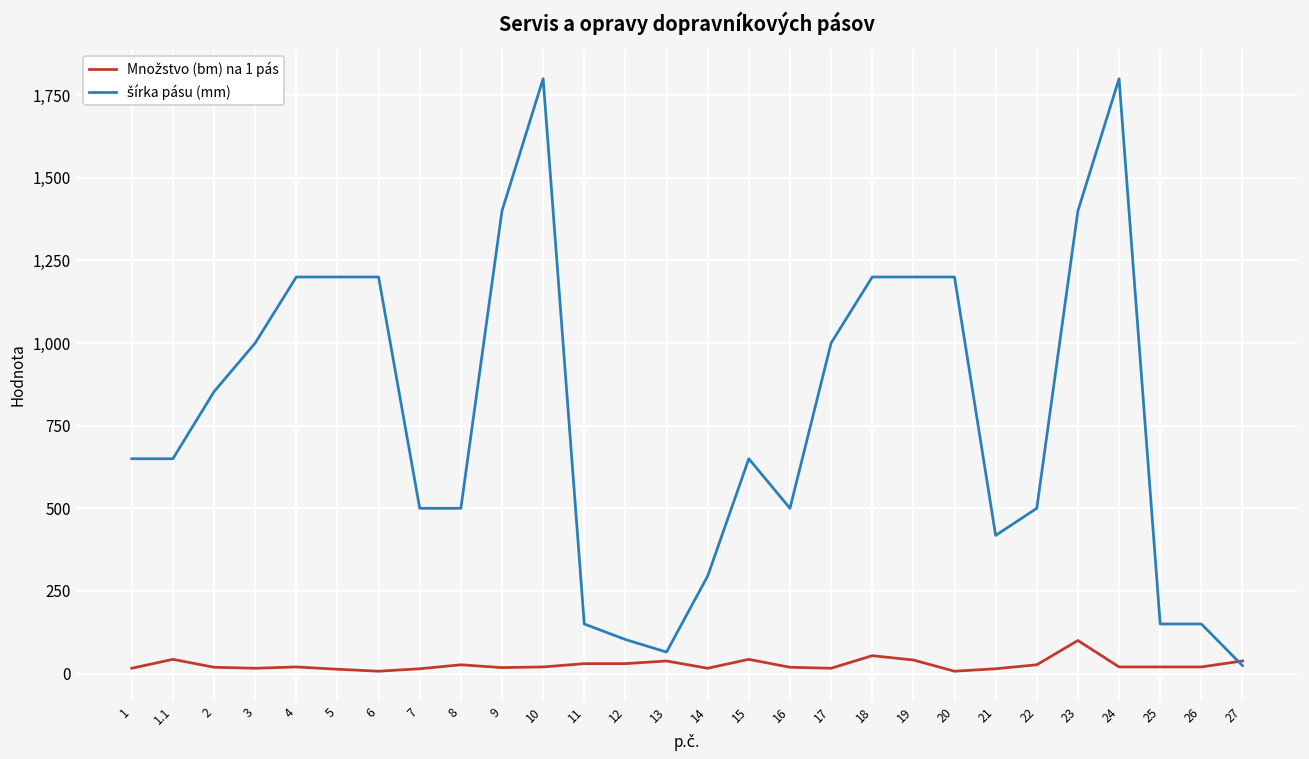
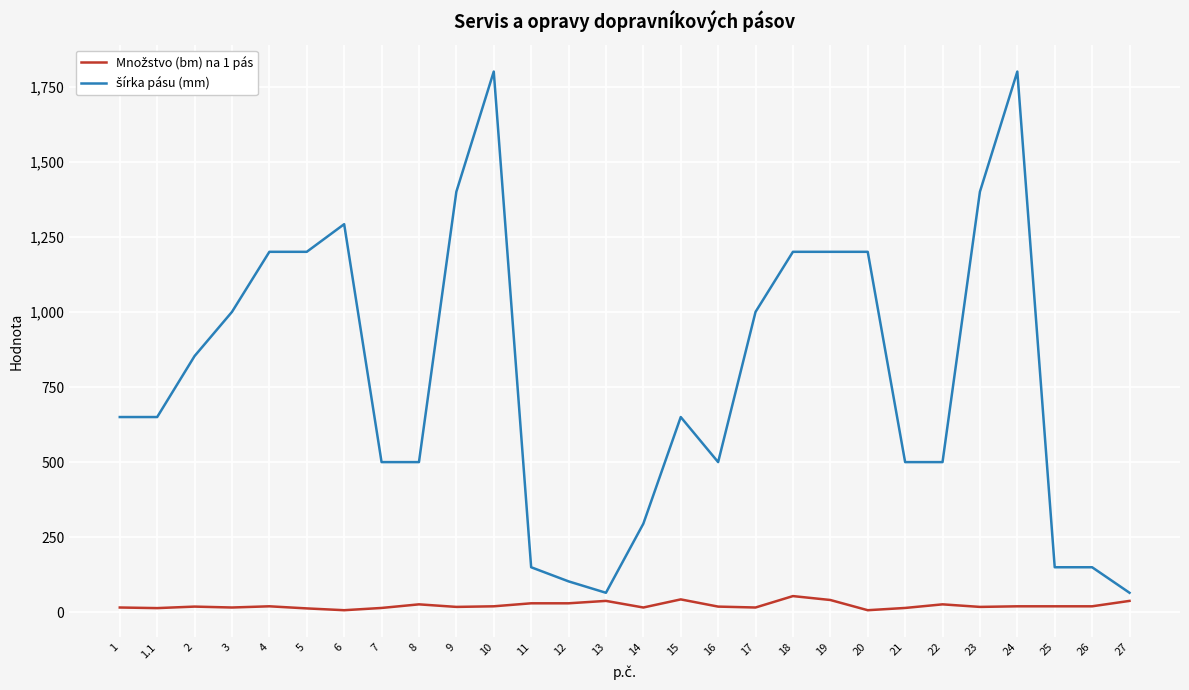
Množstvo (bm) na 1 pás, 1.1: 40 -> 10
šírka pásu (mm), 6: 1,200 -> 1,290
šírka pásu (mm), 21: 420 -> 500
Množstvo (bm) na 1 pás, 23: 100 -> 20
šírka pásu (mm), 27: 20 -> 70
